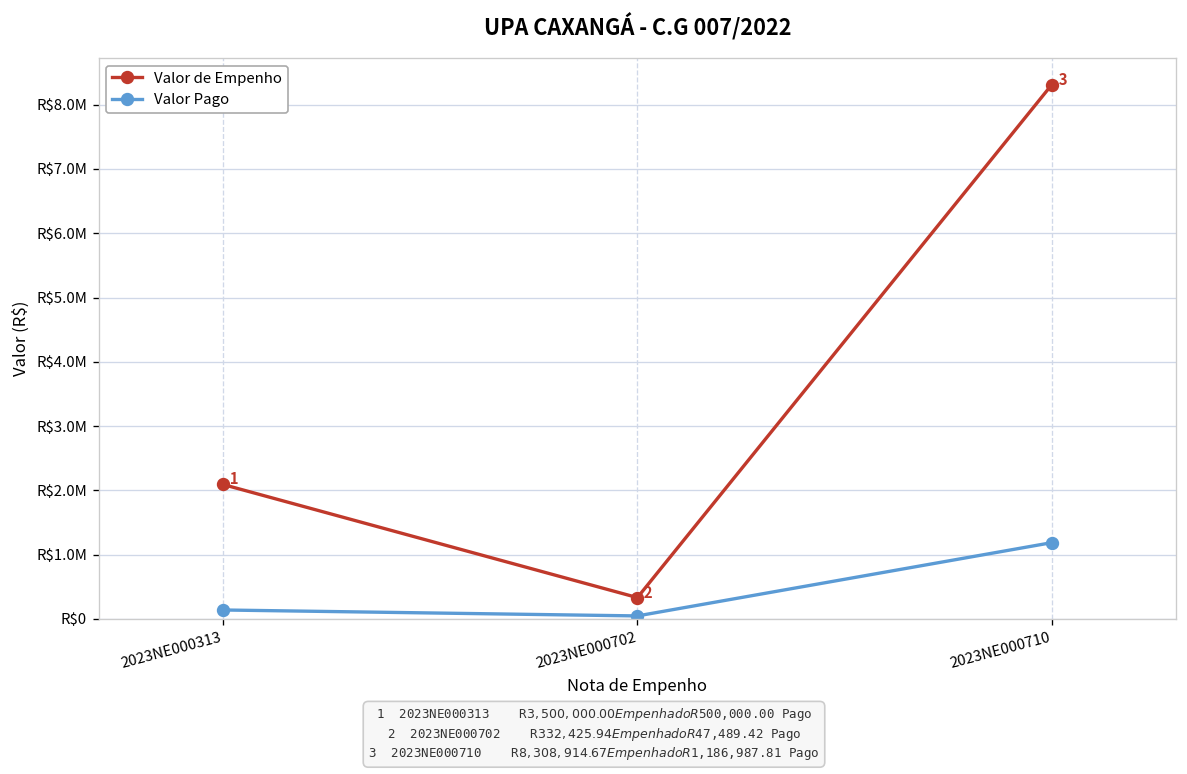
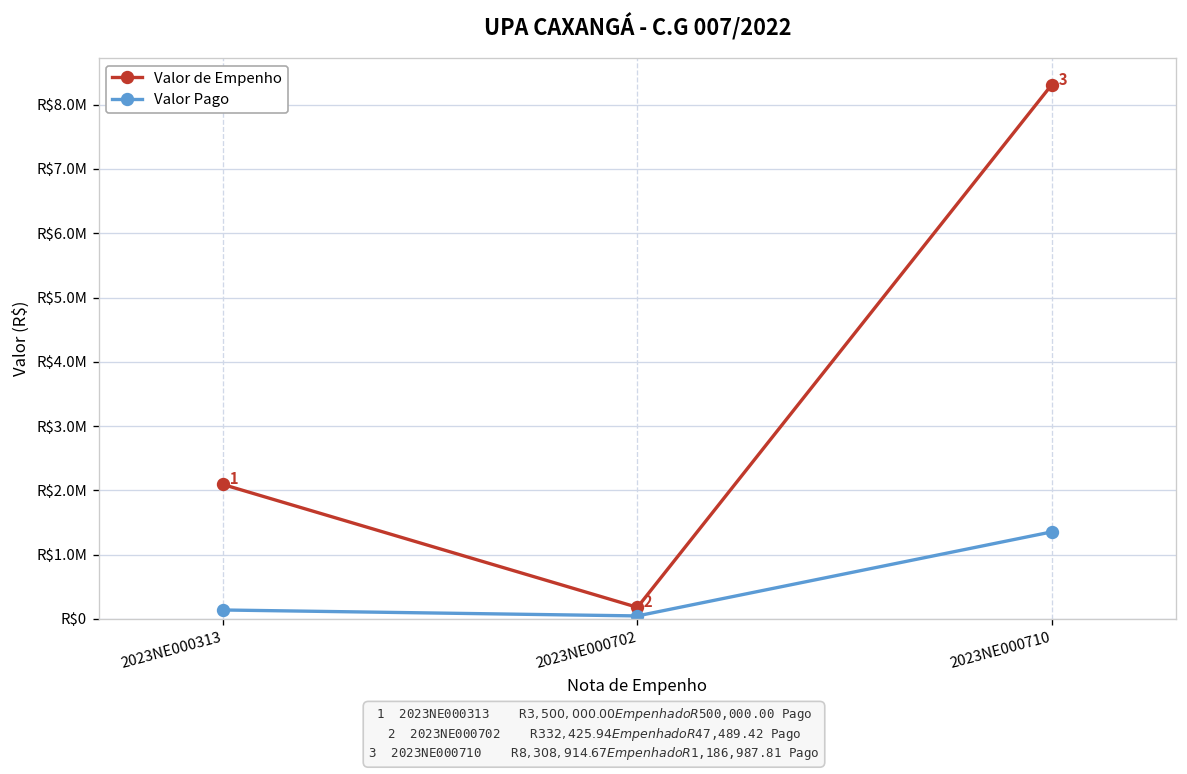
Valor de Empenho, 2023NE000702: R$300000 -> R$200000
Valor Pago, 2023NE000710: R$1200000 -> R$1400000
